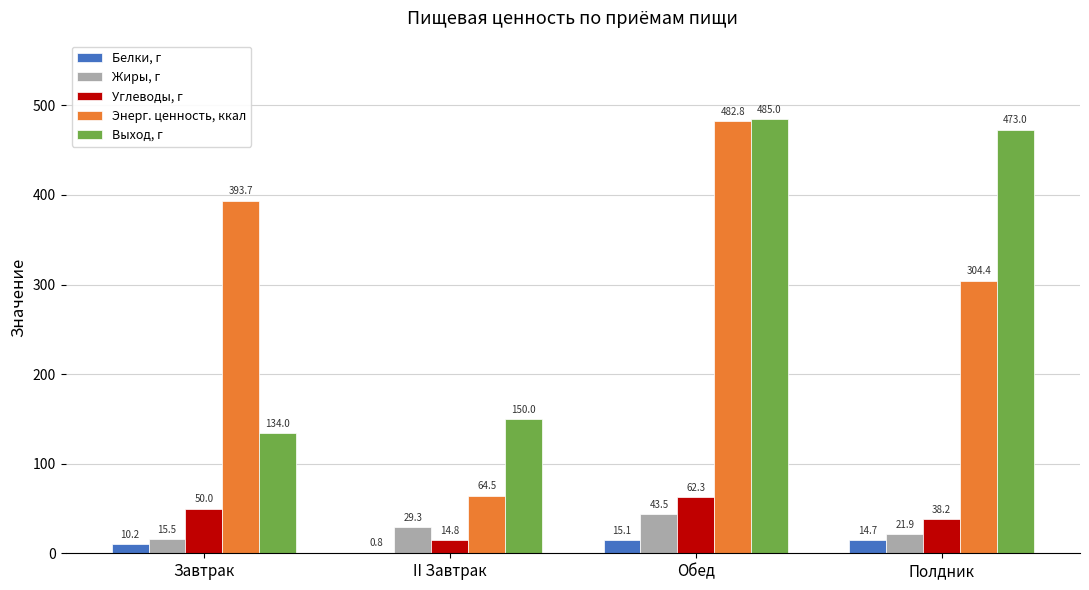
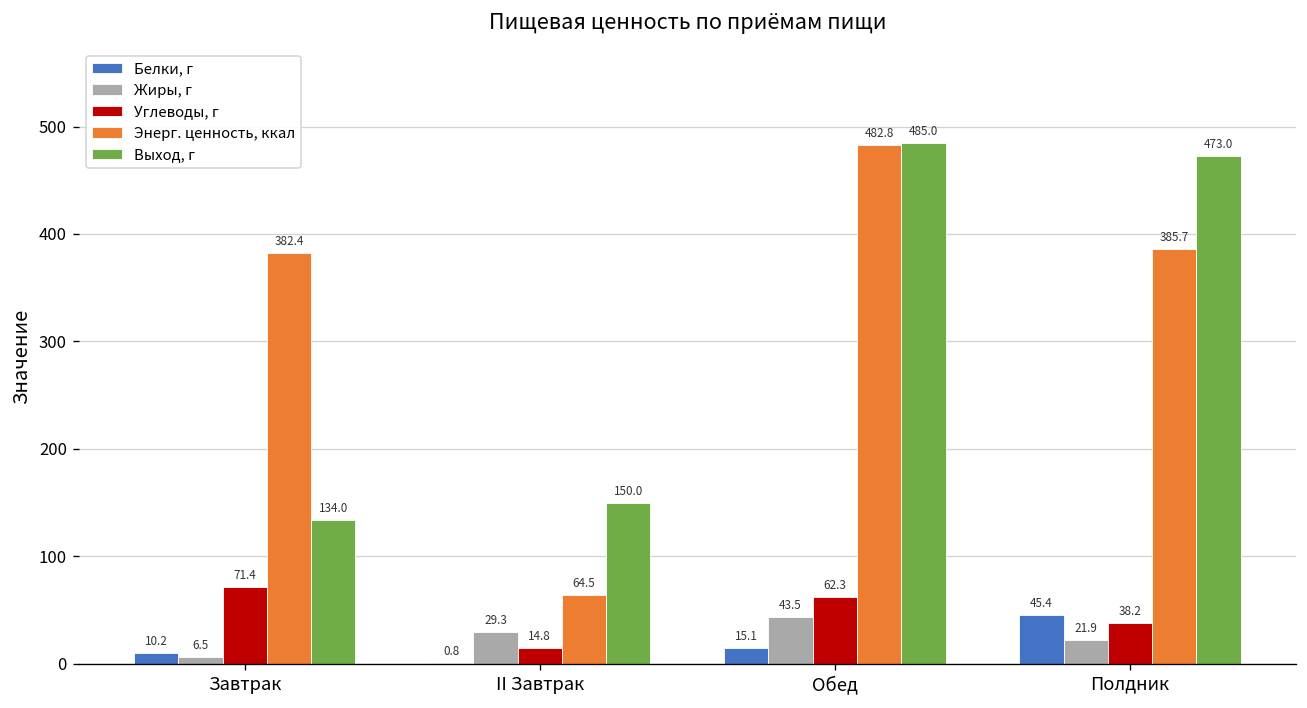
Жиры, г, Завтрак: 15.5 -> 6.5
Углеводы, г, Завтрак: 50.0 -> 71.4
Энерг. ценность, ккал, Завтрак: 393.7 -> 382.4
Белки, г, Полдник: 14.7 -> 45.4
Энерг. ценность, ккал, Полдник: 304.4 -> 385.7
